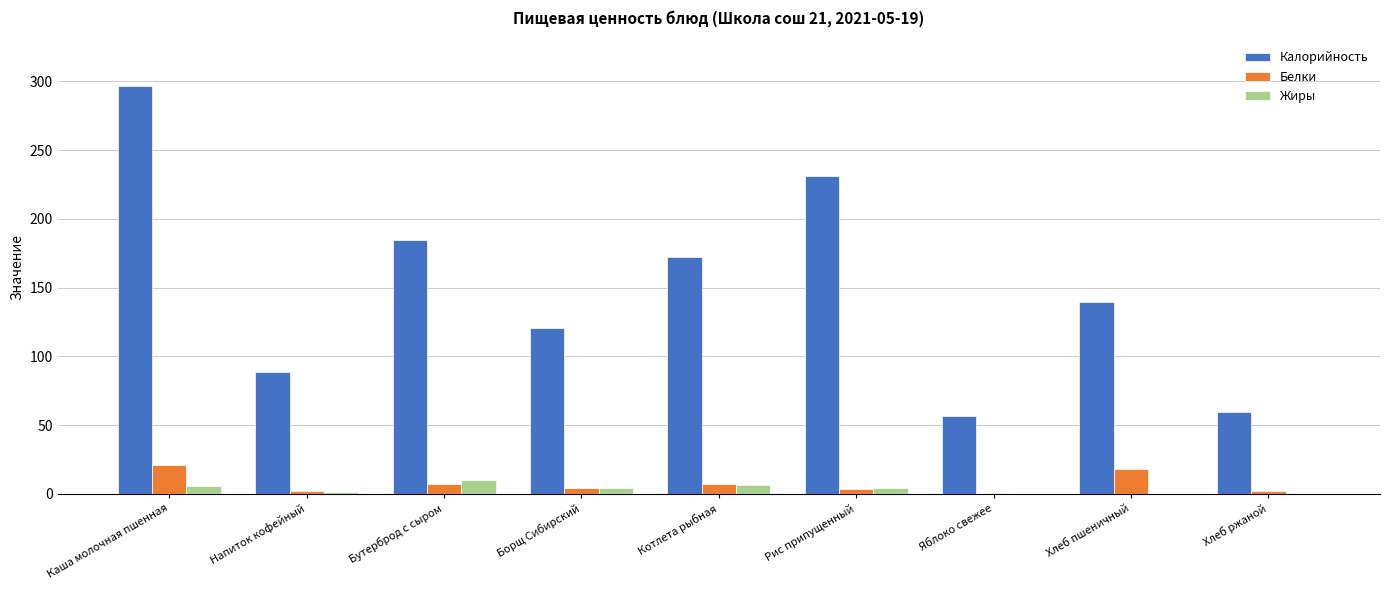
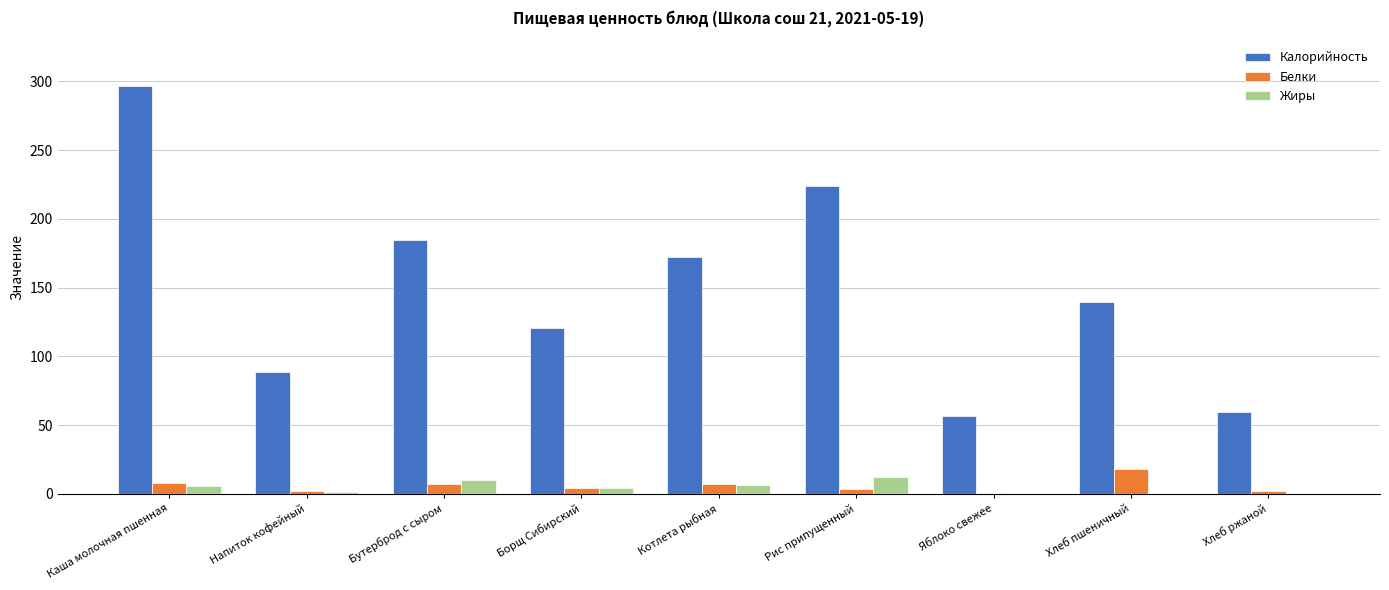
Белки, Каша молочная пшенная: 21 -> 8
Калорийность, Рис припущенный: 231 -> 224
Жиры, Рис припущенный: 4 -> 12
